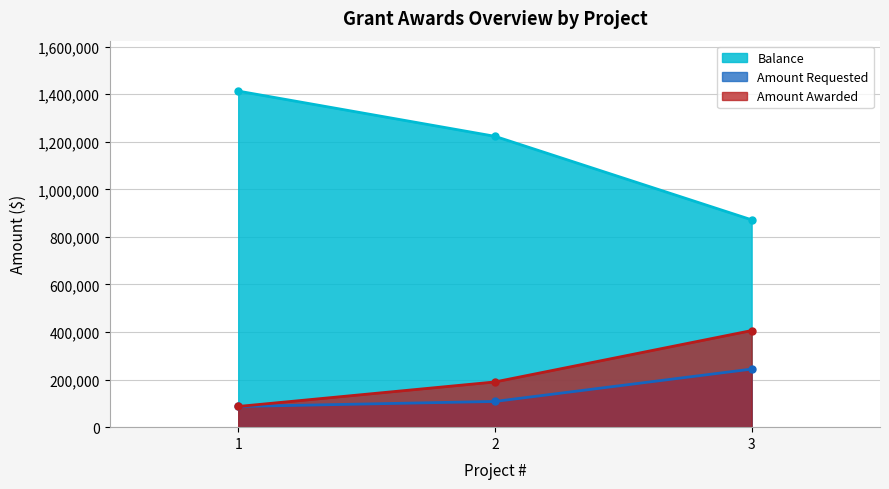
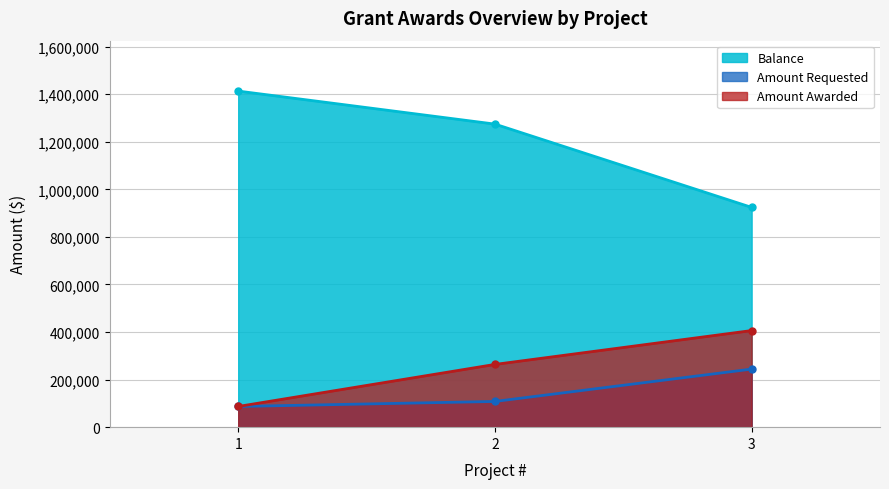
Balance, 2: 1,220,000 -> 1,270,000
Amount Awarded, 2: 190,000 -> 260,000
Balance, 3: 870,000 -> 920,000
